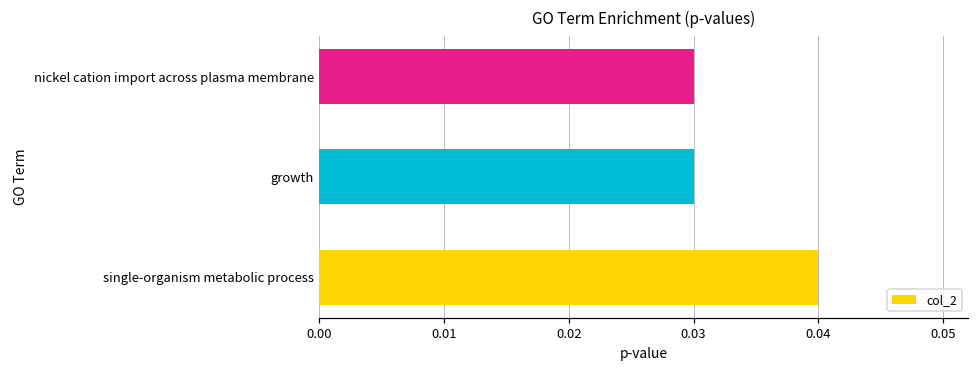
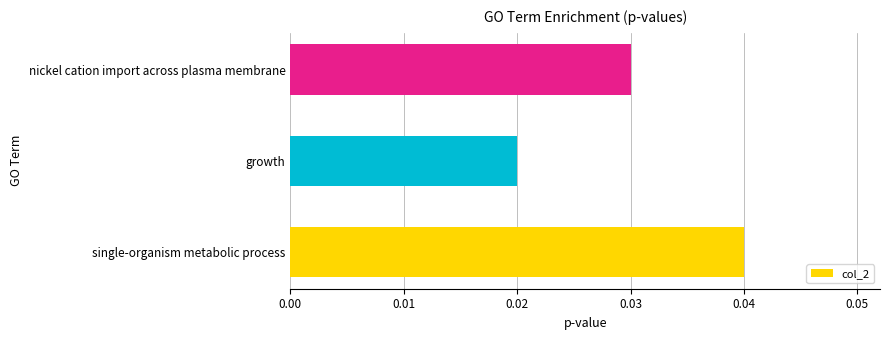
growth: 0.03 -> 0.02
